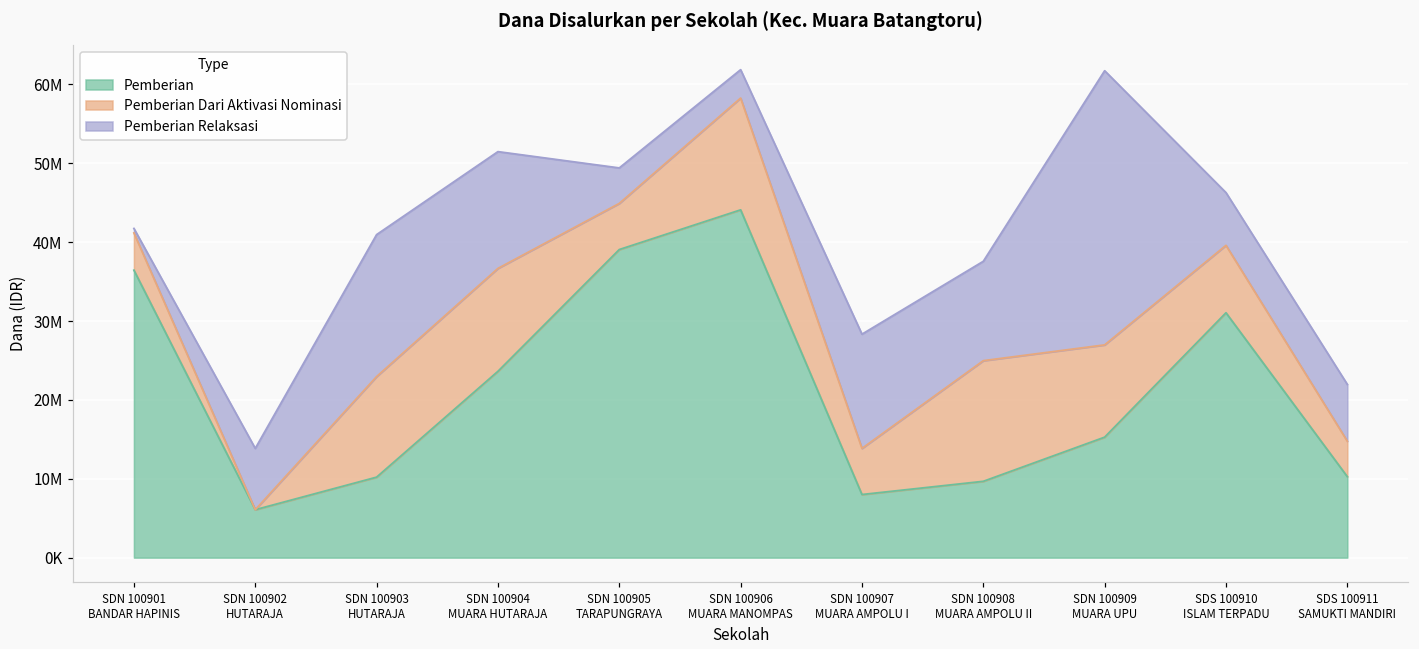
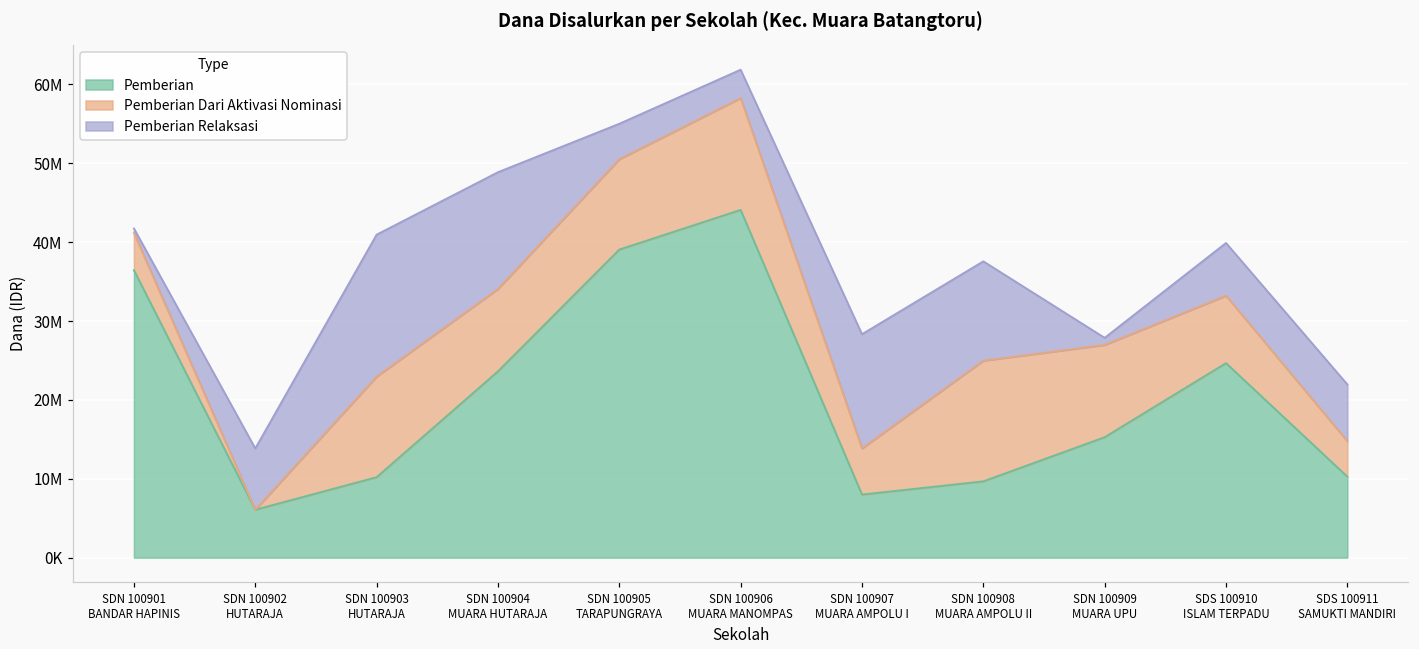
Pemberian Dari Aktivasi Nominasi, SDN 100904 MUARA HUTARAJA: 13000000 -> 10000000
Pemberian Dari Aktivasi Nominasi, SDN 100905 TARAPUNGRAYA: 6000000 -> 11000000
Pemberian Relaksasi, SDN 100909 MUARA UPU: 35000000 -> 1000000
Pemberian, SDS 100910 ISLAM TERPADU: 31000000 -> 25000000
